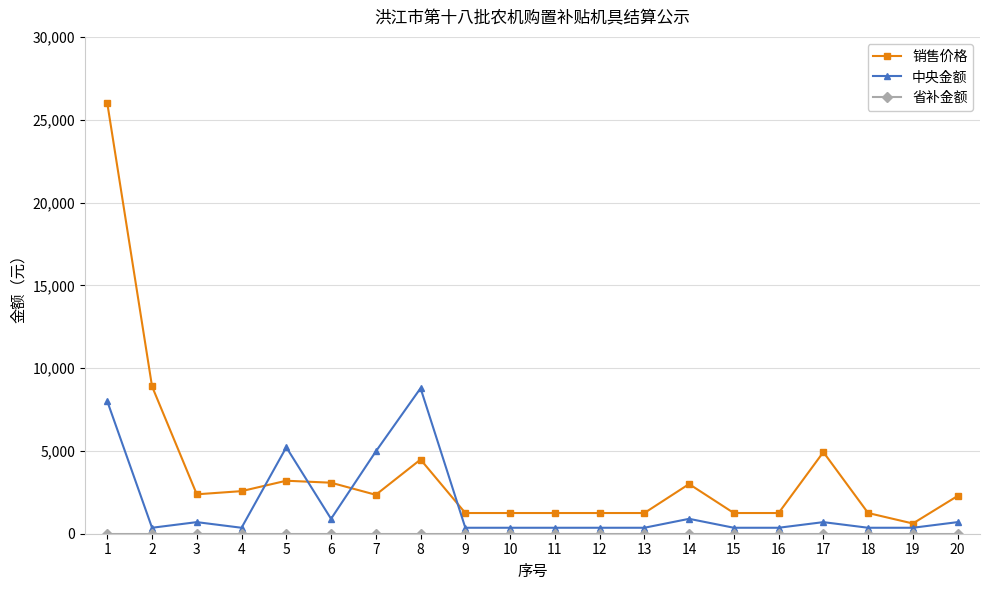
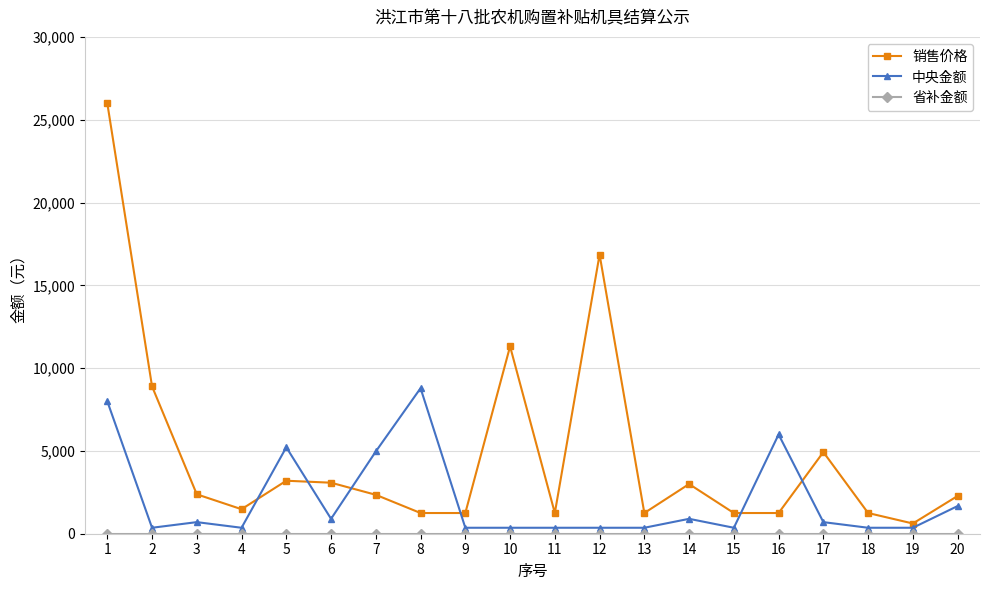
销售价格, 4: 2,600 -> 1,500
销售价格, 8: 4,500 -> 1,300
销售价格, 10: 1,300 -> 11,300
销售价格, 12: 1,300 -> 16,900
中央金额, 16: 400 -> 6,000
中央金额, 20: 700 -> 1,700
